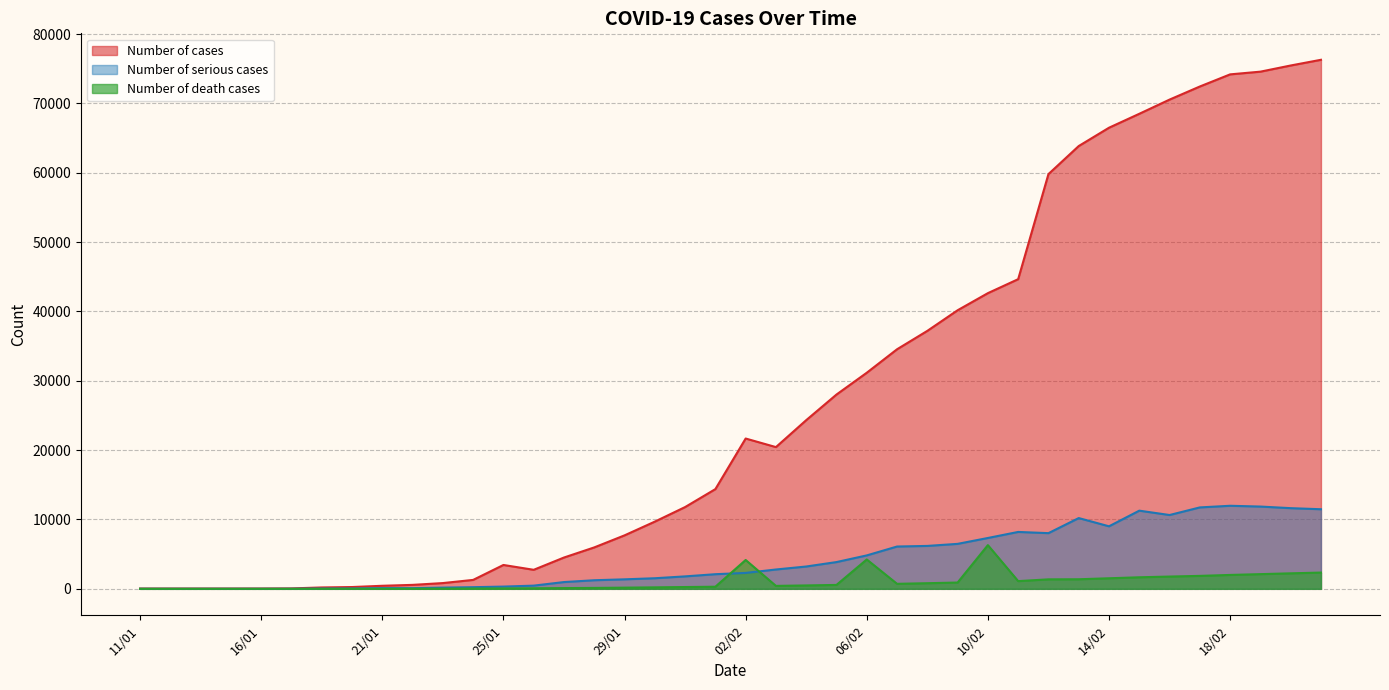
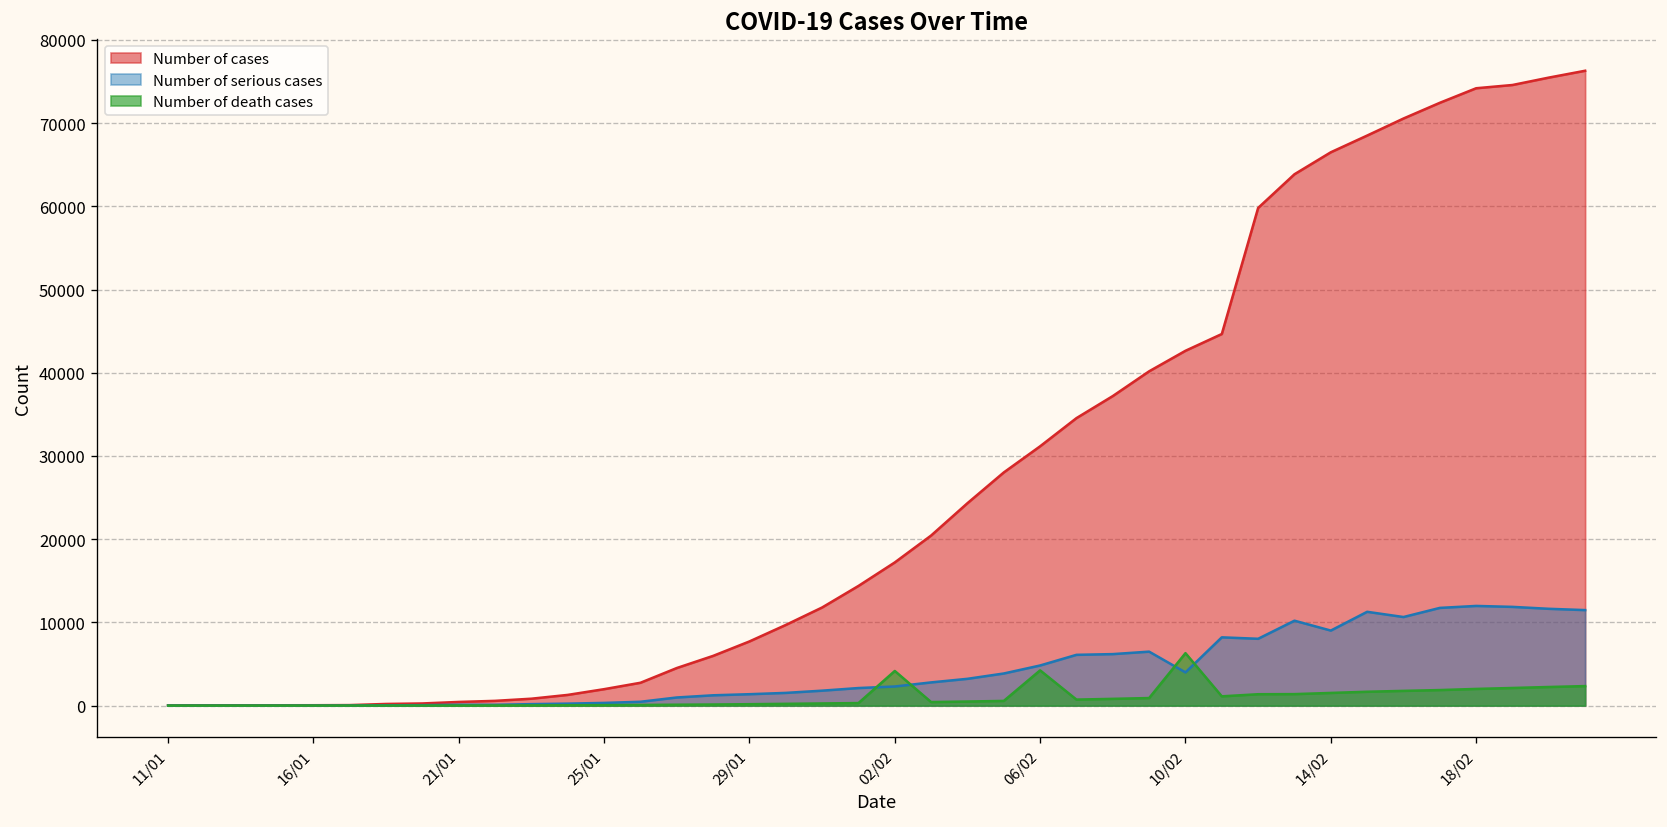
Number of cases, 25/01: 3000 -> 2000
Number of cases, 02/02: 22000 -> 17000
Number of serious cases, 10/02: 7000 -> 4000
